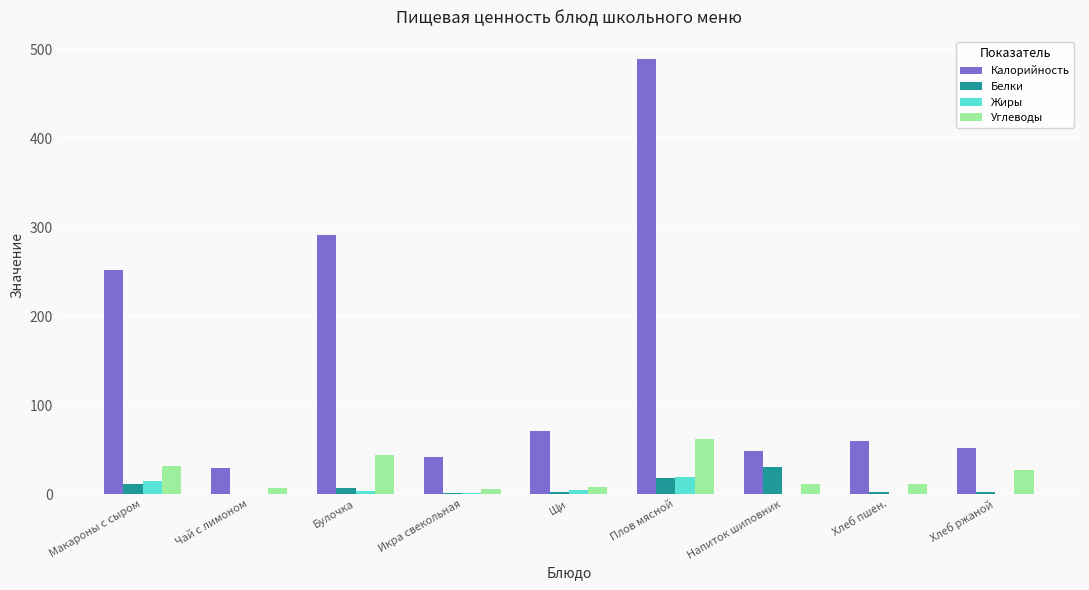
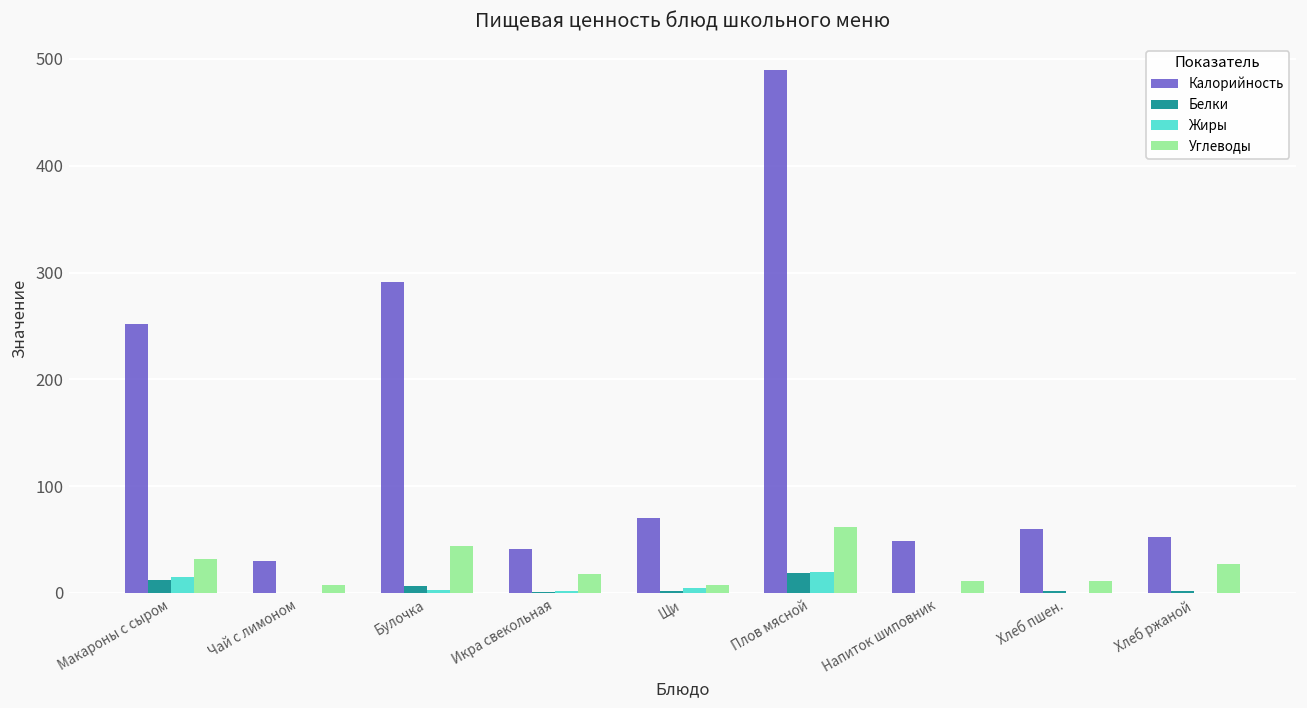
Углеводы, Икра свекольная: 10 -> 20
Белки, Напиток шиповник: 30 -> 0
